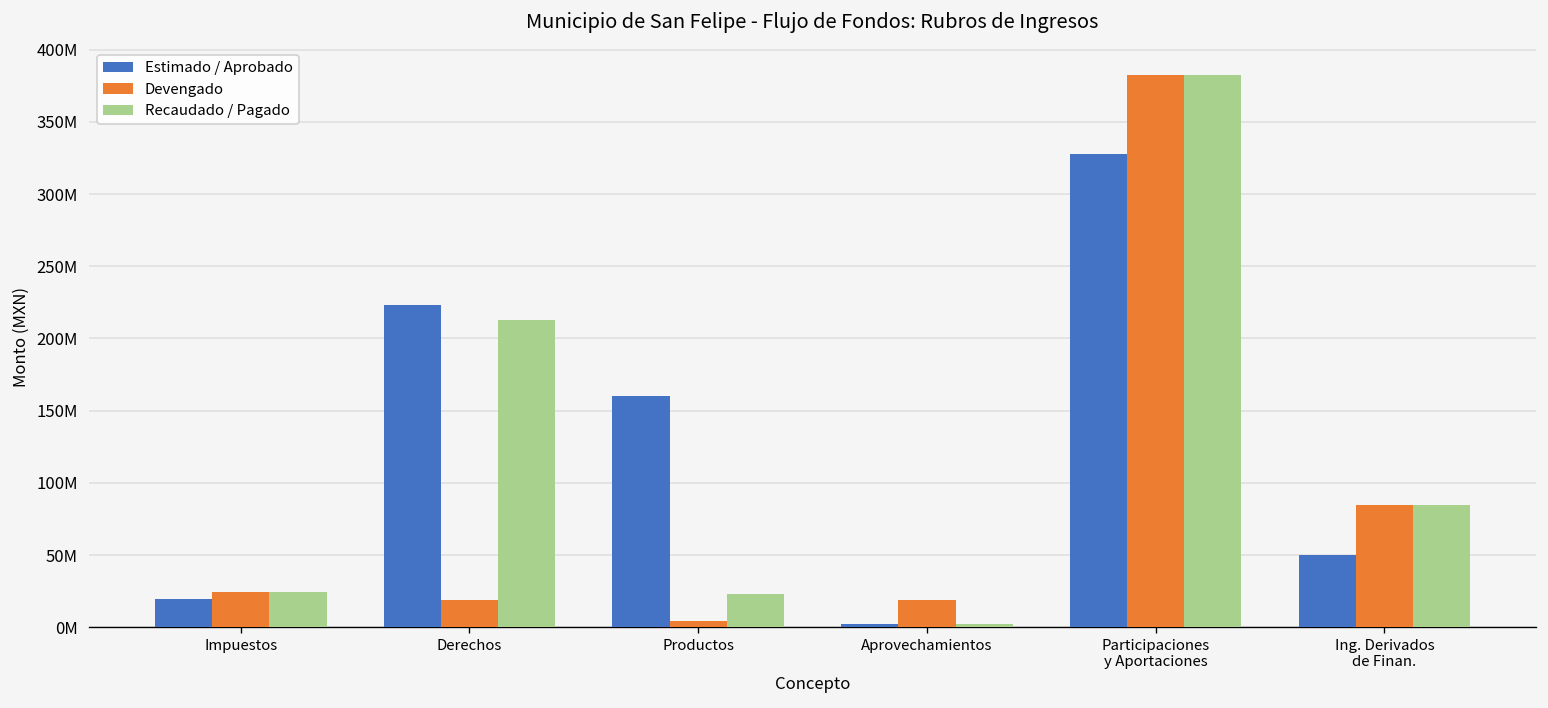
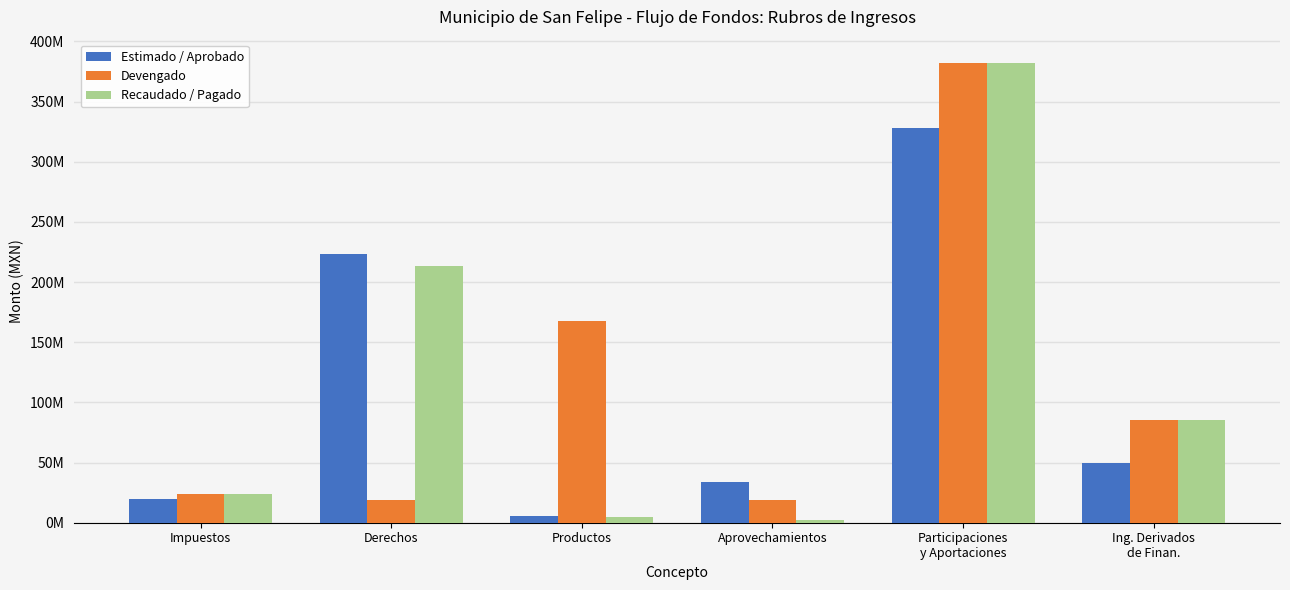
Estimado / Aprobado, Productos: 160000000 -> 6000000
Devengado, Productos: 5000000 -> 168000000
Recaudado / Pagado, Productos: 23000000 -> 5000000
Estimado / Aprobado, Aprovechamientos: 2000000 -> 34000000
